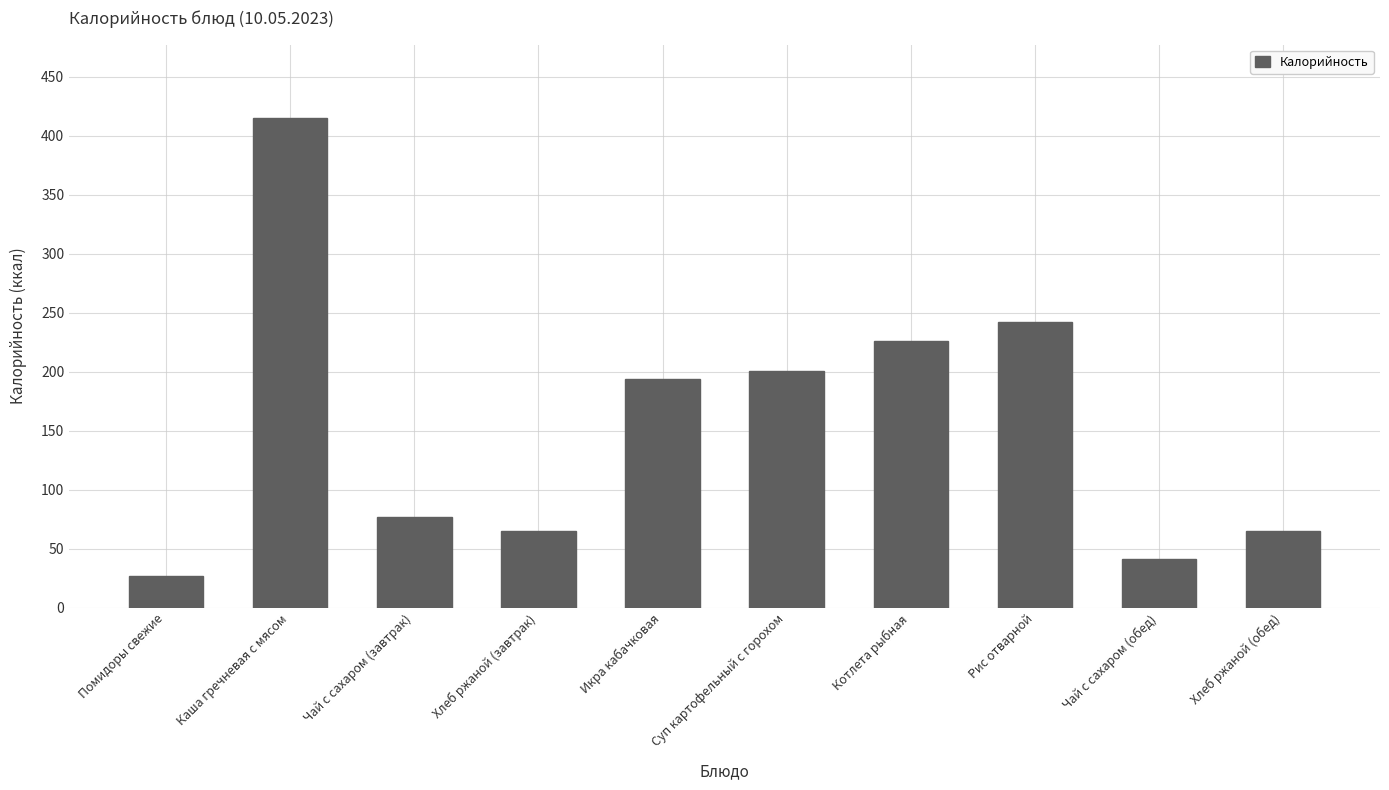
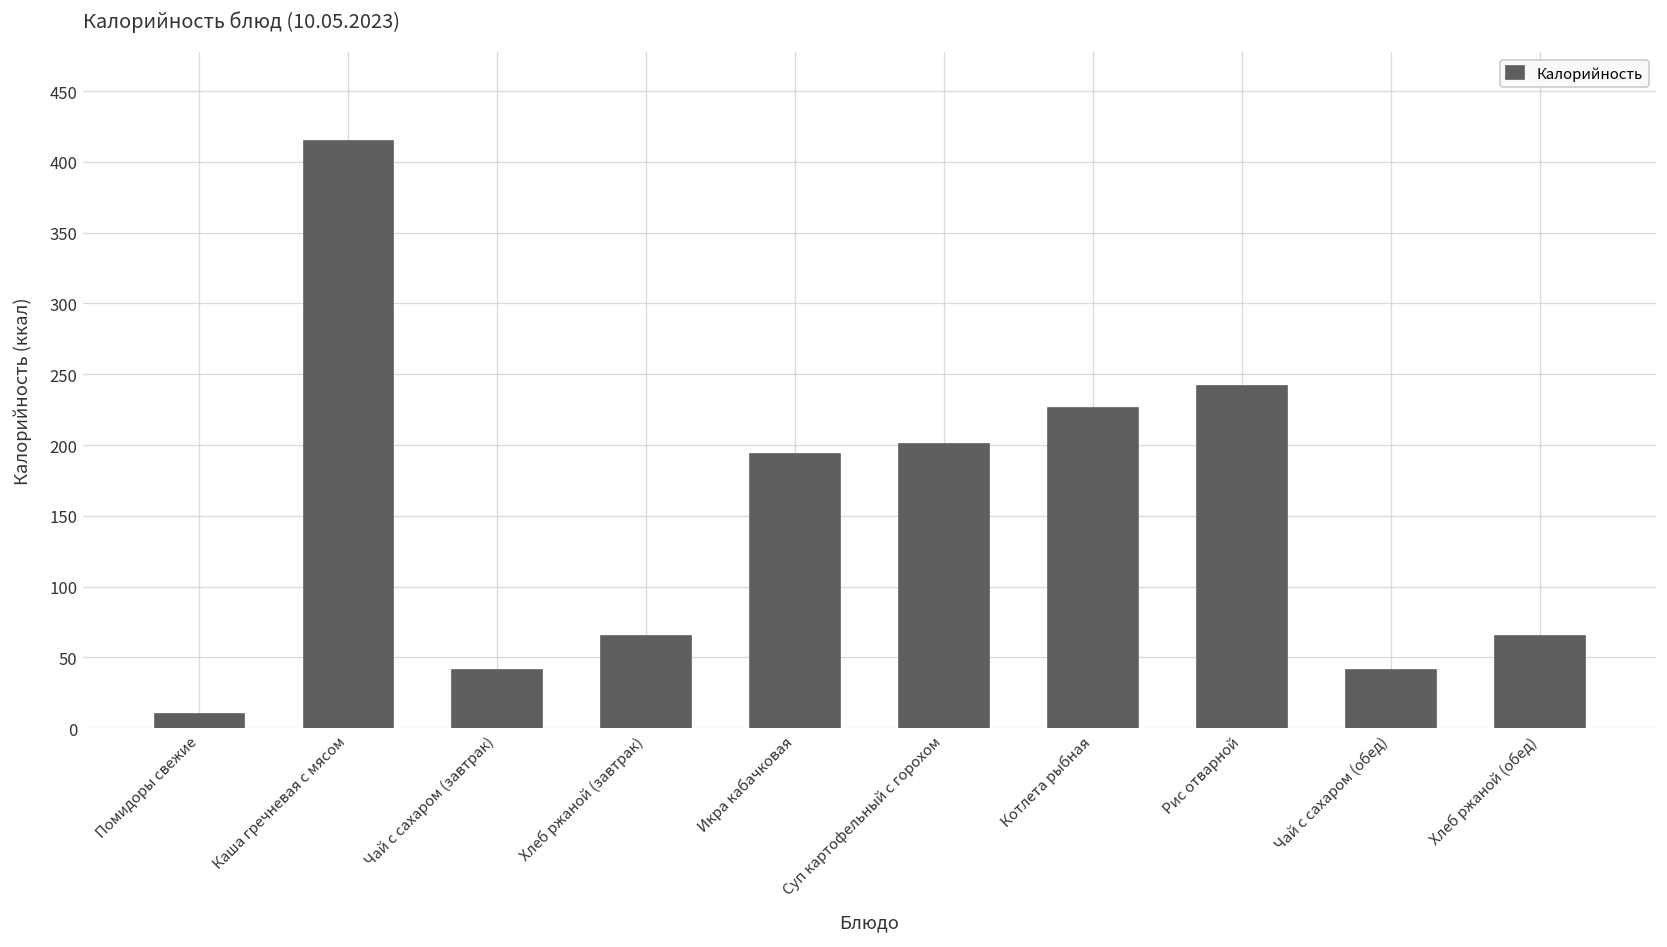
Помидоры свежие: 27 -> 10
Чай с сахаром (завтрак): 77 -> 41
